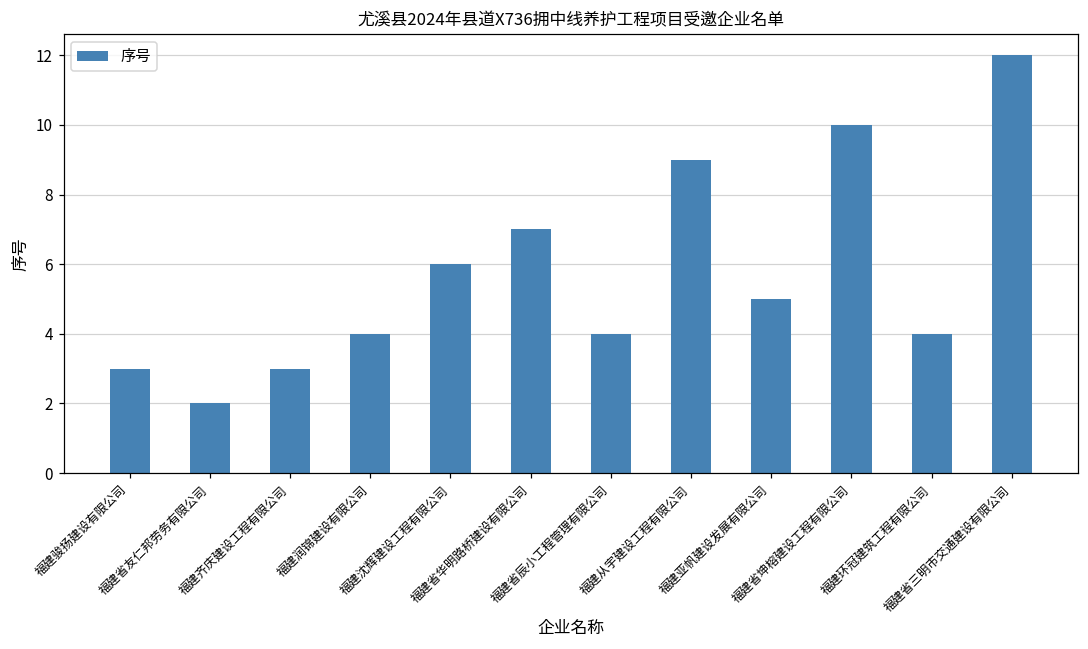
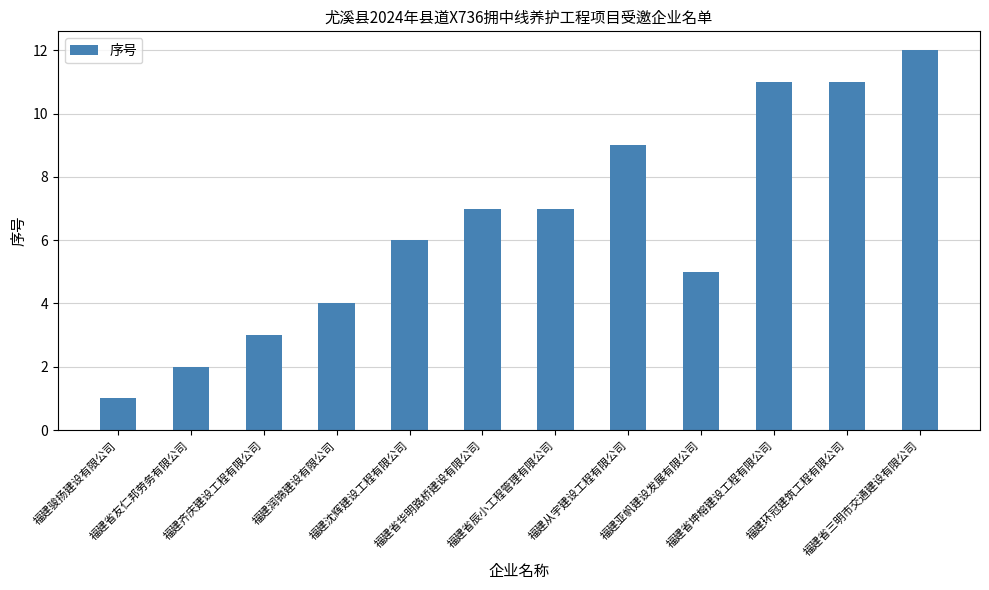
福建骏扬建设有限公司: 3 -> 1
福建省辰小工程管理有限公司: 4 -> 7
福建省坤榕建设工程有限公司: 10 -> 11
福建环冠建筑工程有限公司: 4 -> 11
